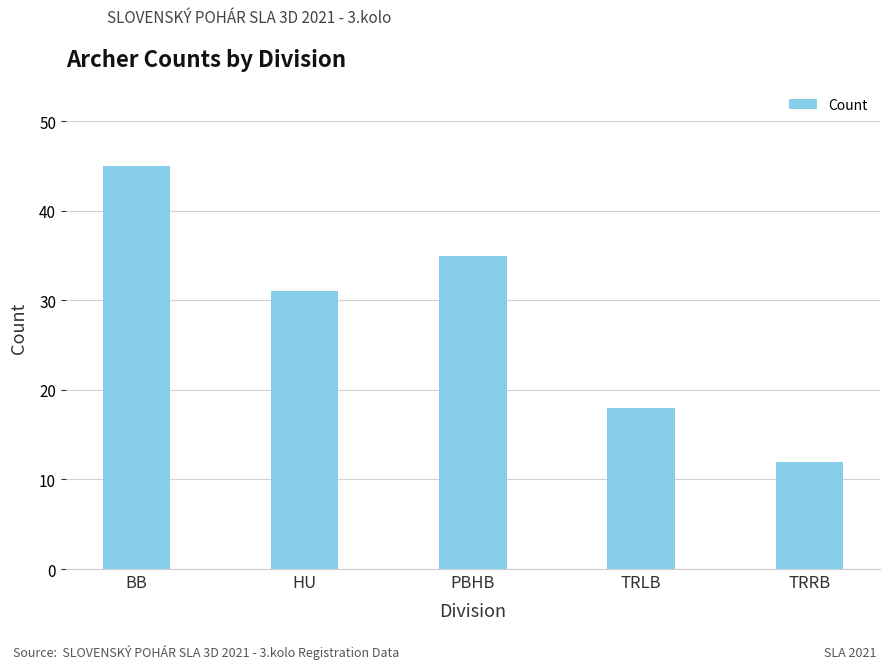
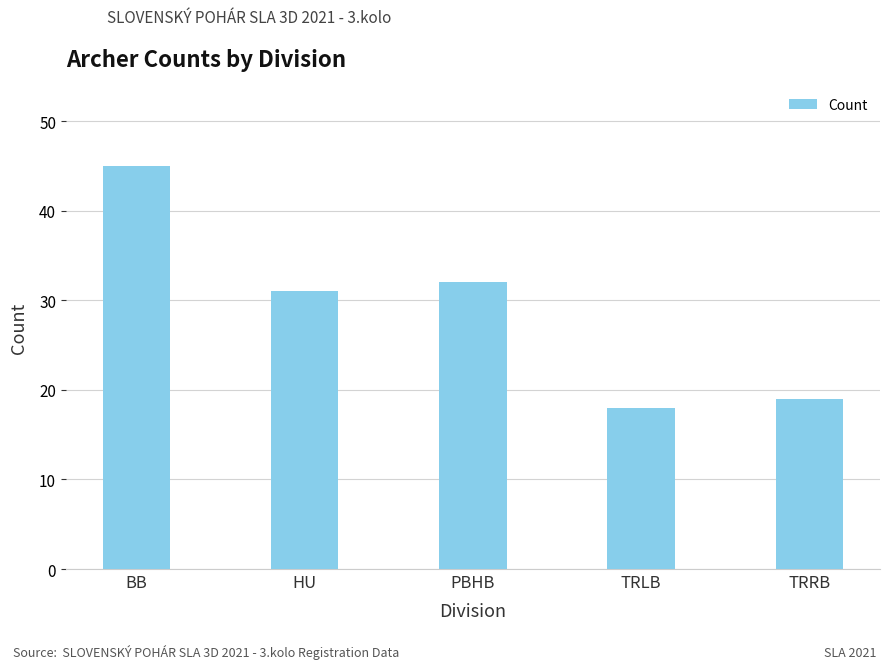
PBHB: 35 -> 32
TRRB: 12 -> 19
